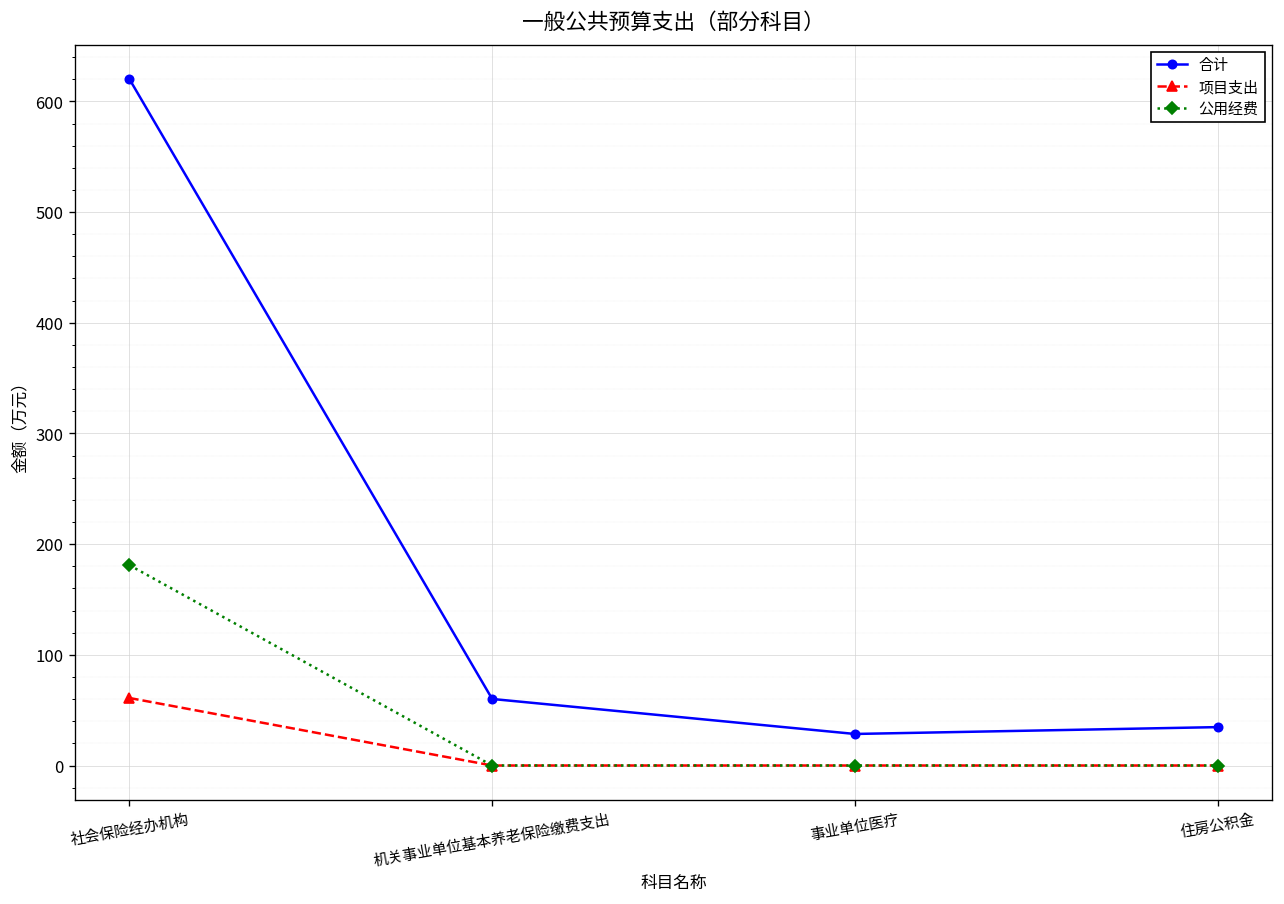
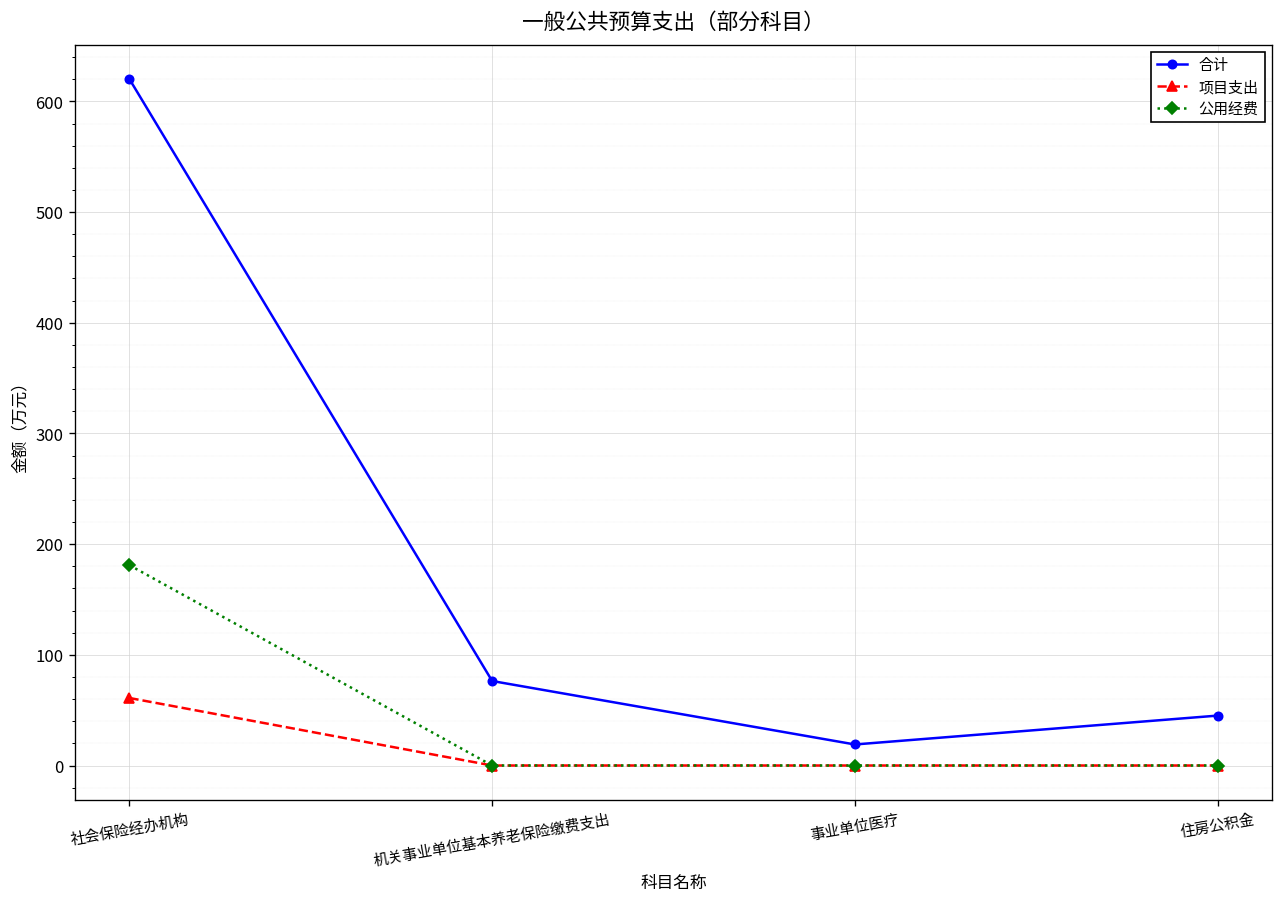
合计, 机关事业单位基本养老保险缴费支出: 60 -> 80
合计, 事业单位医疗: 30 -> 20
合计, 住房公积金: 30 -> 50
